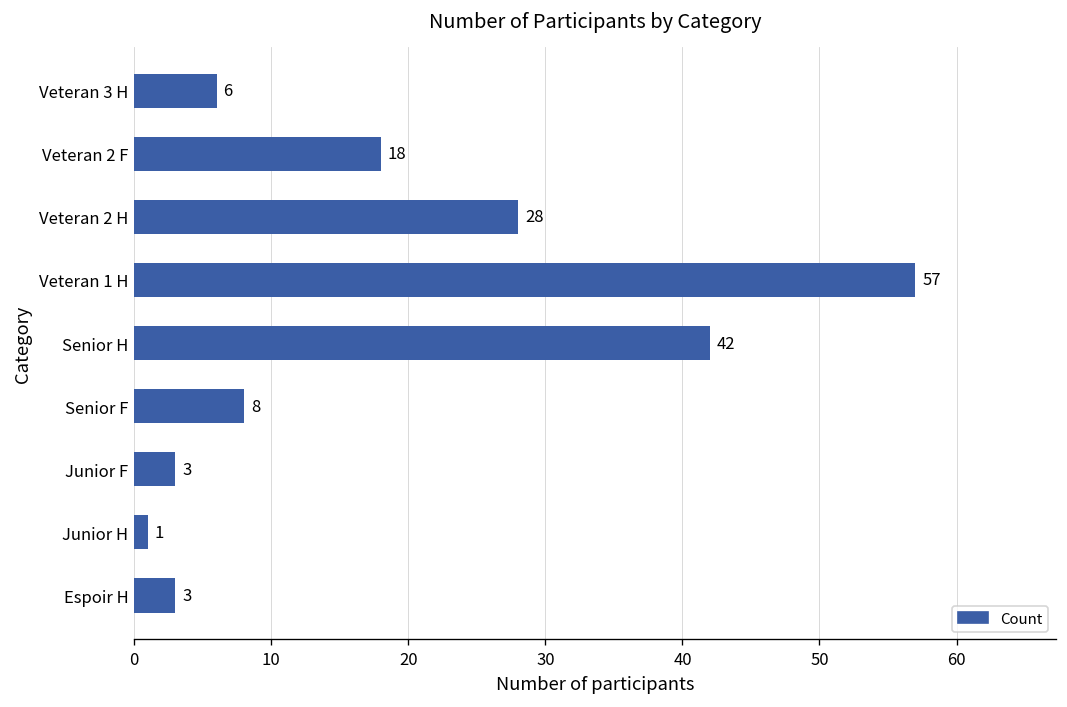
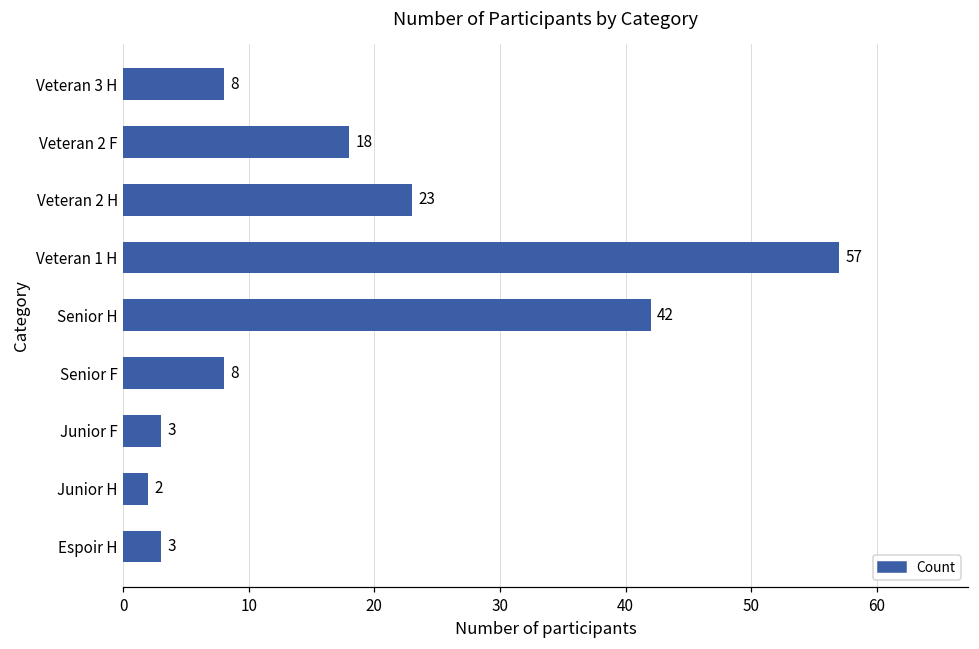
Veteran 3 H: 6 -> 8
Veteran 2 H: 28 -> 23
Junior H: 1 -> 2
